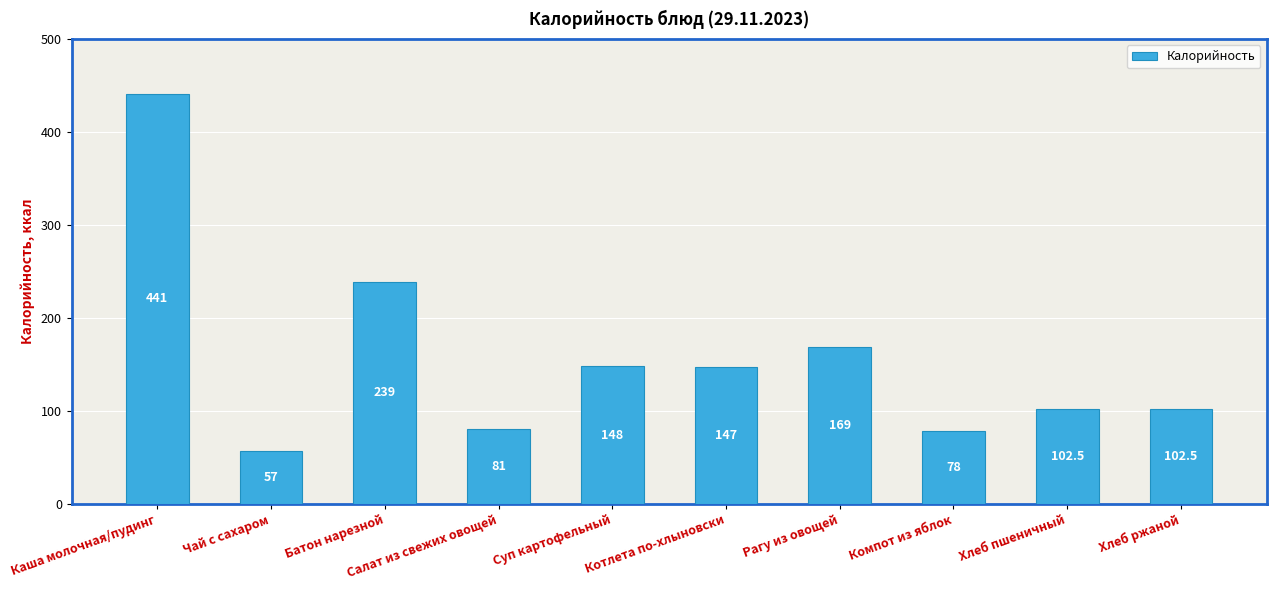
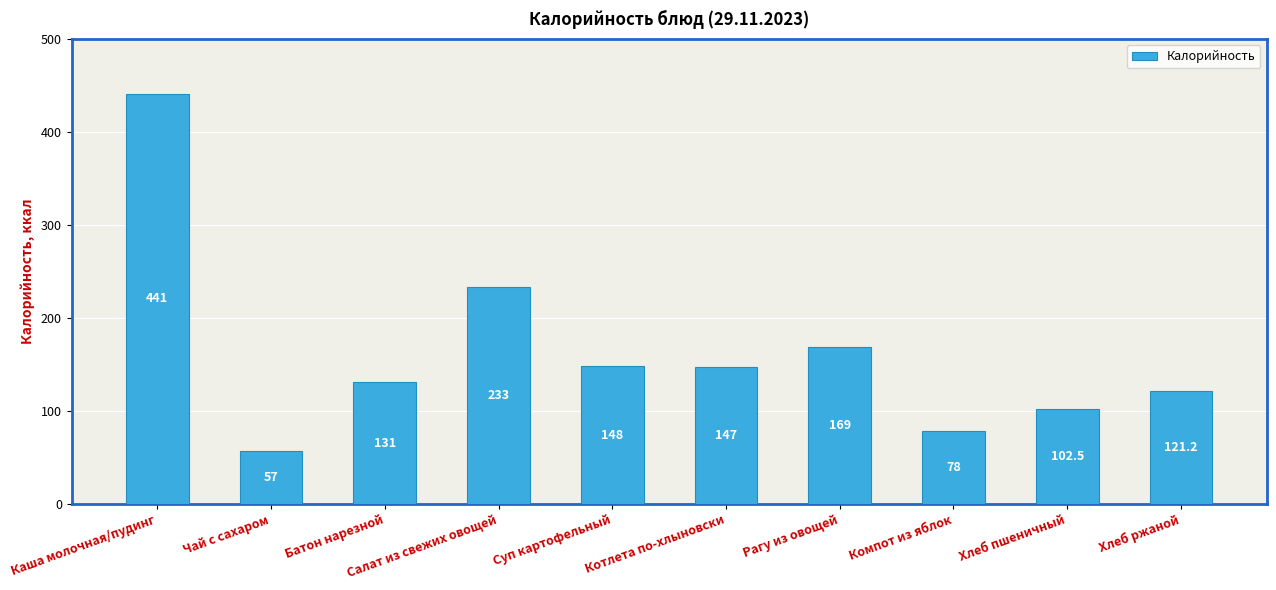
Батон нарезной: 239 -> 131
Салат из свежих овощей: 81 -> 233
Хлеб ржаной: 102.5 -> 121.2
